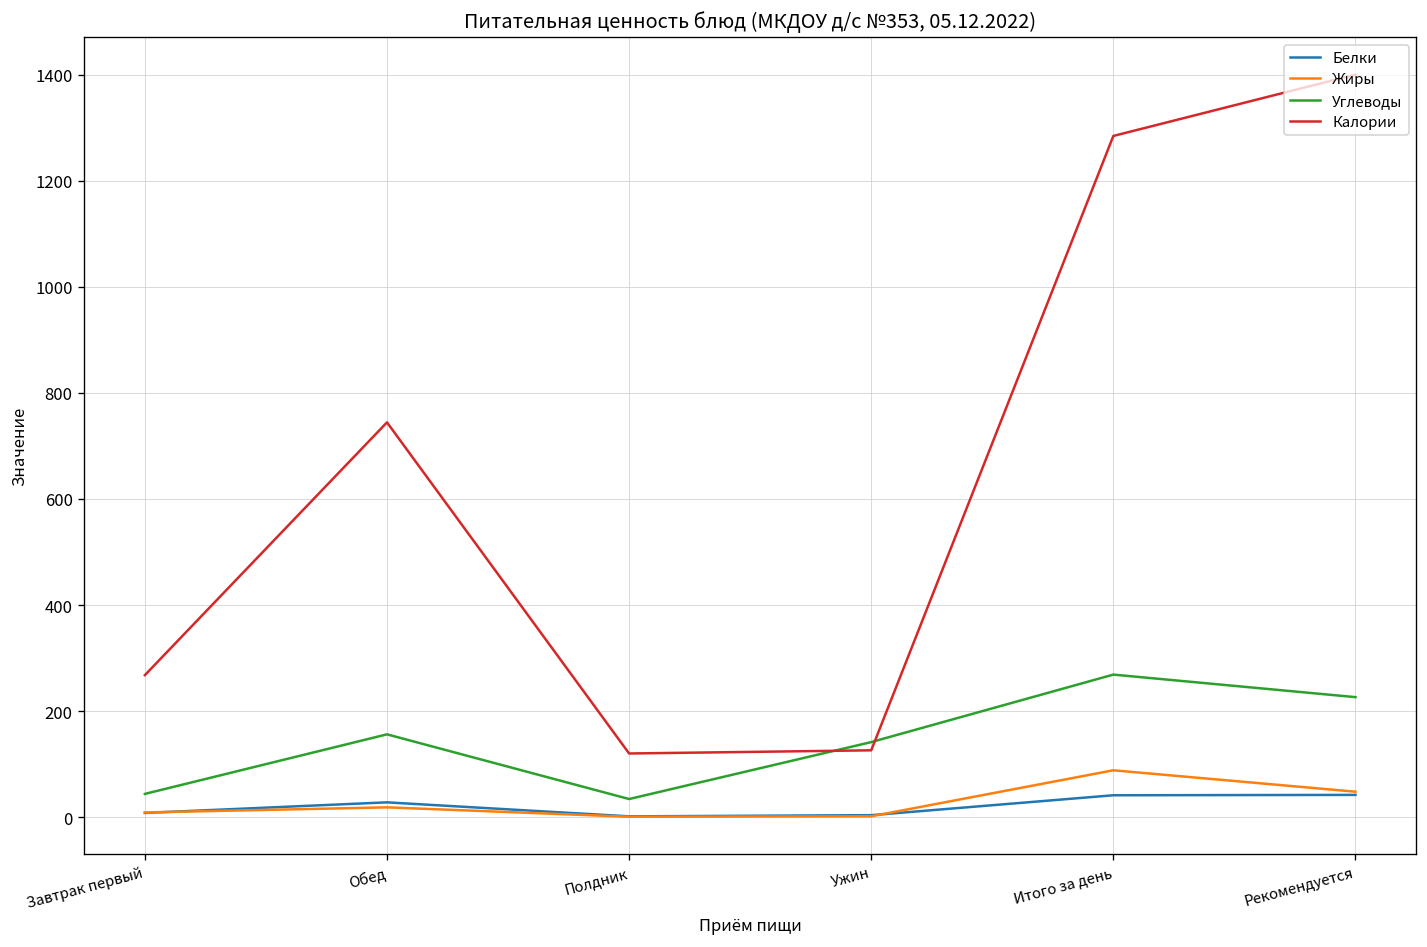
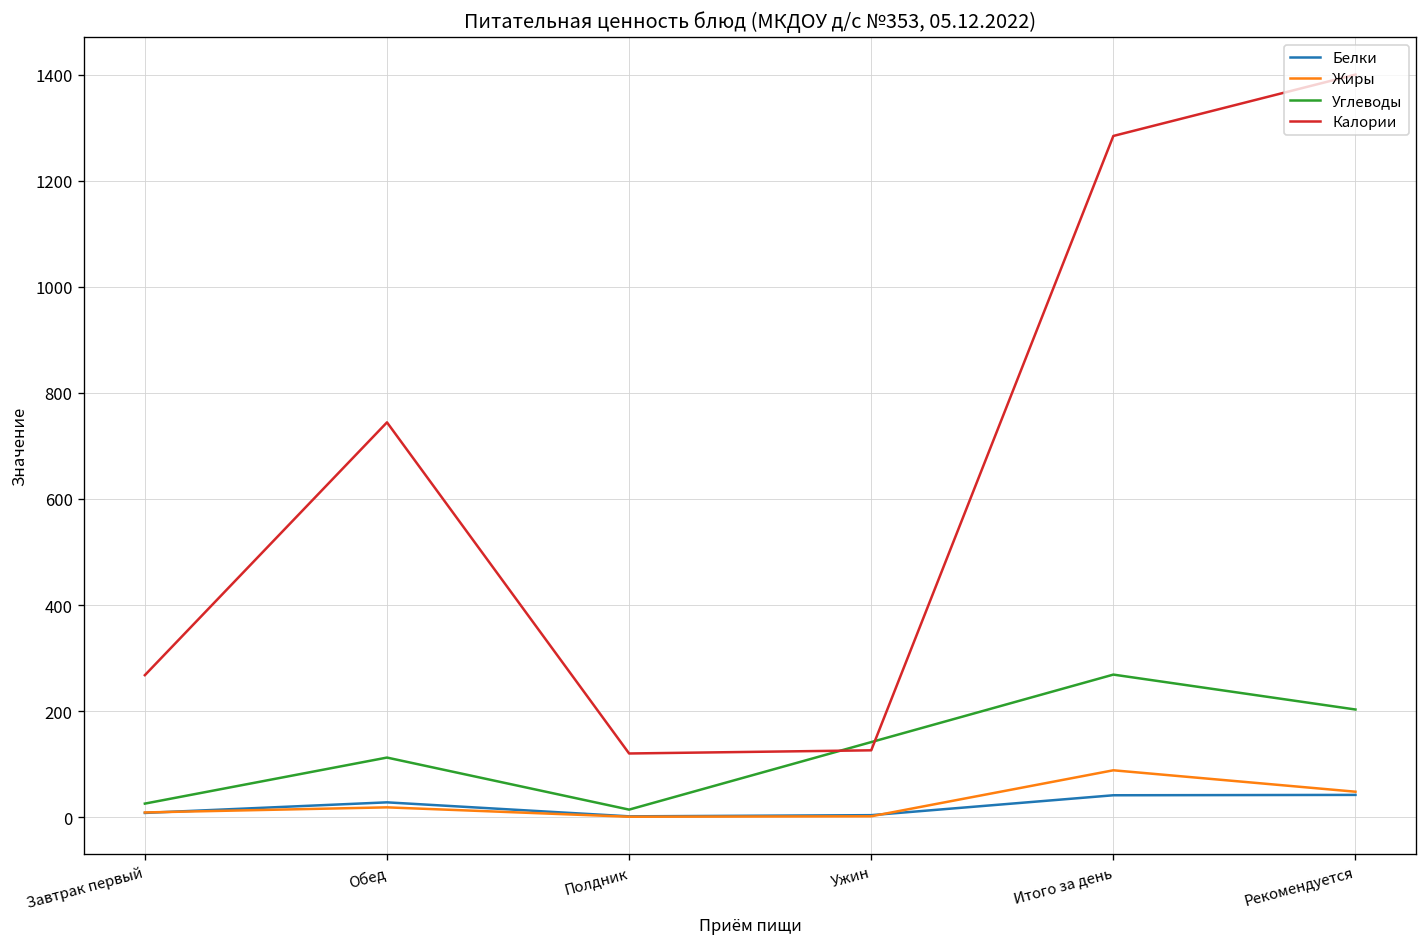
Углеводы, Завтрак первый: 40 -> 30
Углеводы, Обед: 160 -> 110
Углеводы, Полдник: 30 -> 10
Углеводы, Рекомендуется: 230 -> 200
